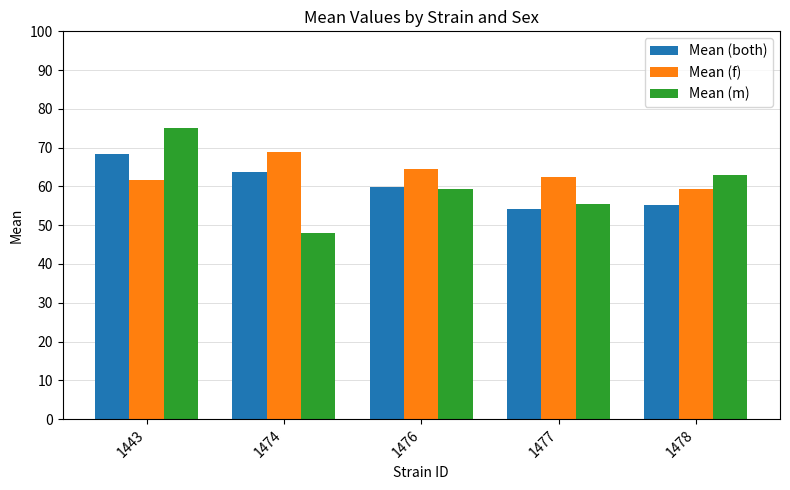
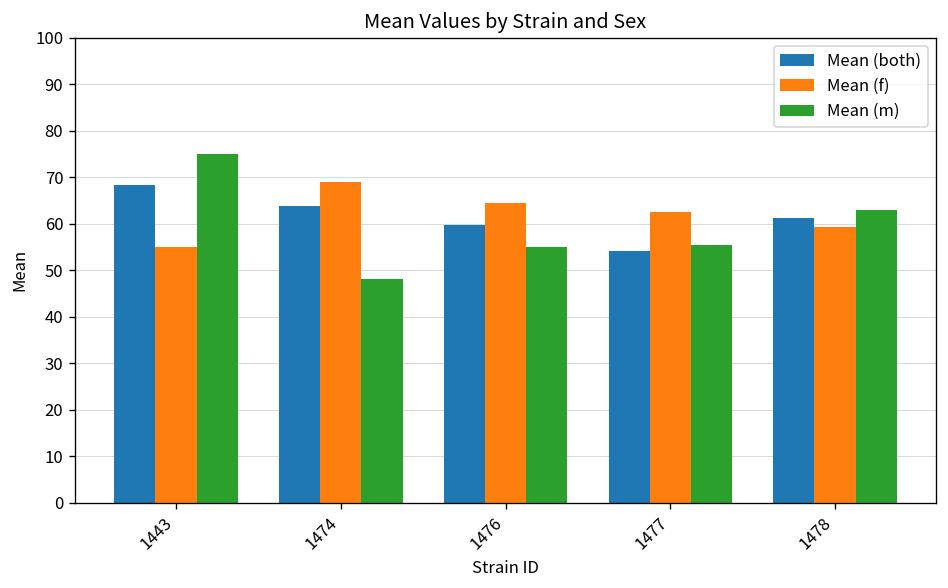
Mean (f), 1443: 62 -> 55
Mean (m), 1476: 59 -> 55
Mean (both), 1478: 55 -> 61
